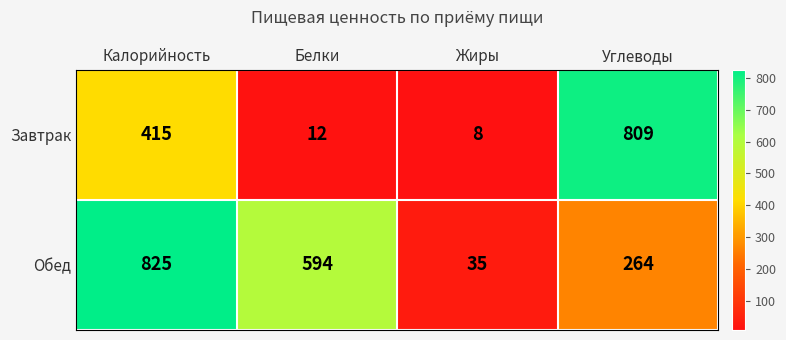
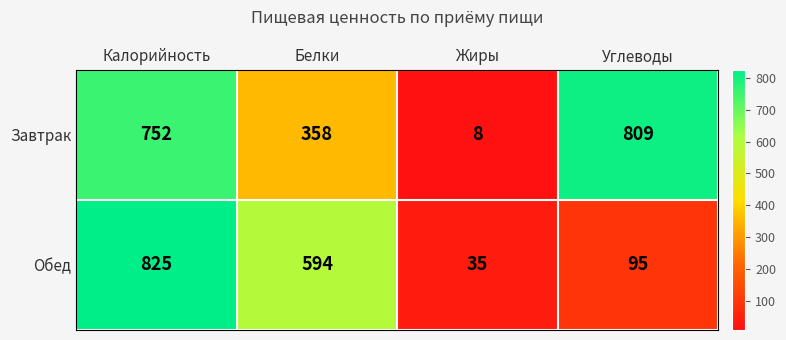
Завтрак, Калорийность: 415 -> 752
Завтрак, Белки: 12 -> 358
Обед, Углеводы: 264 -> 95
